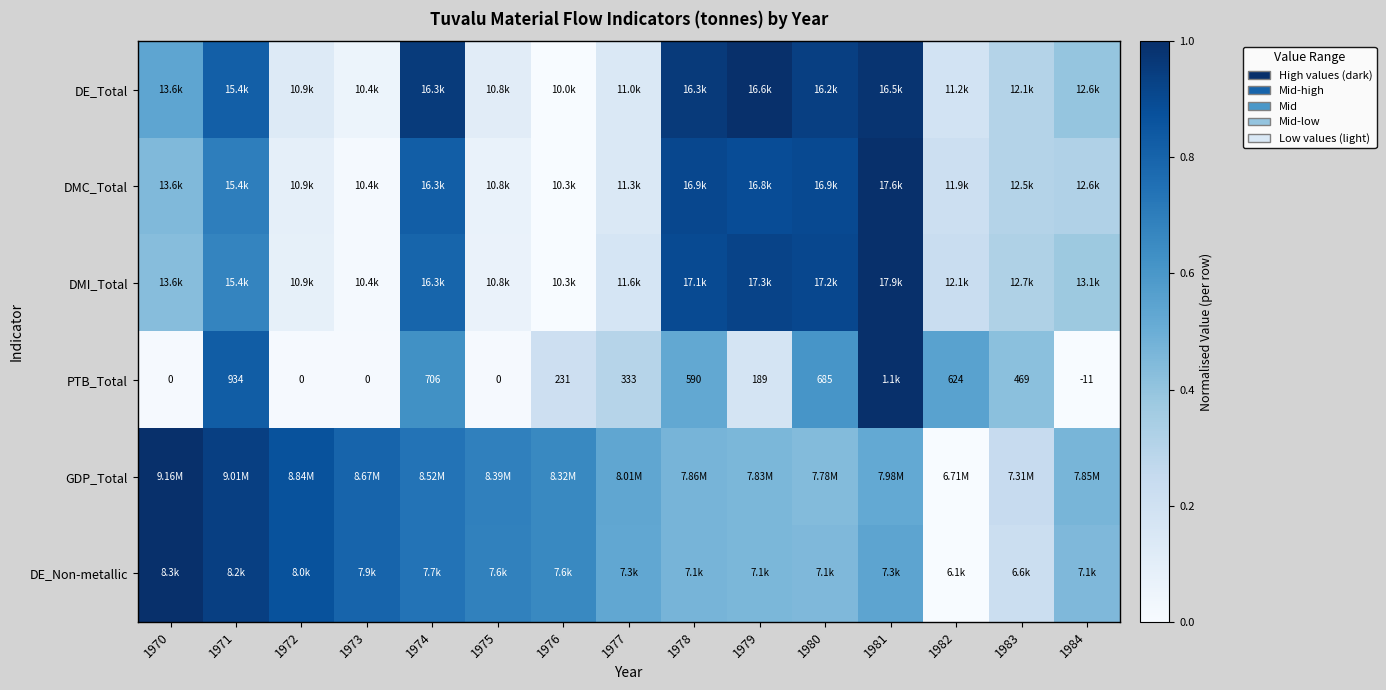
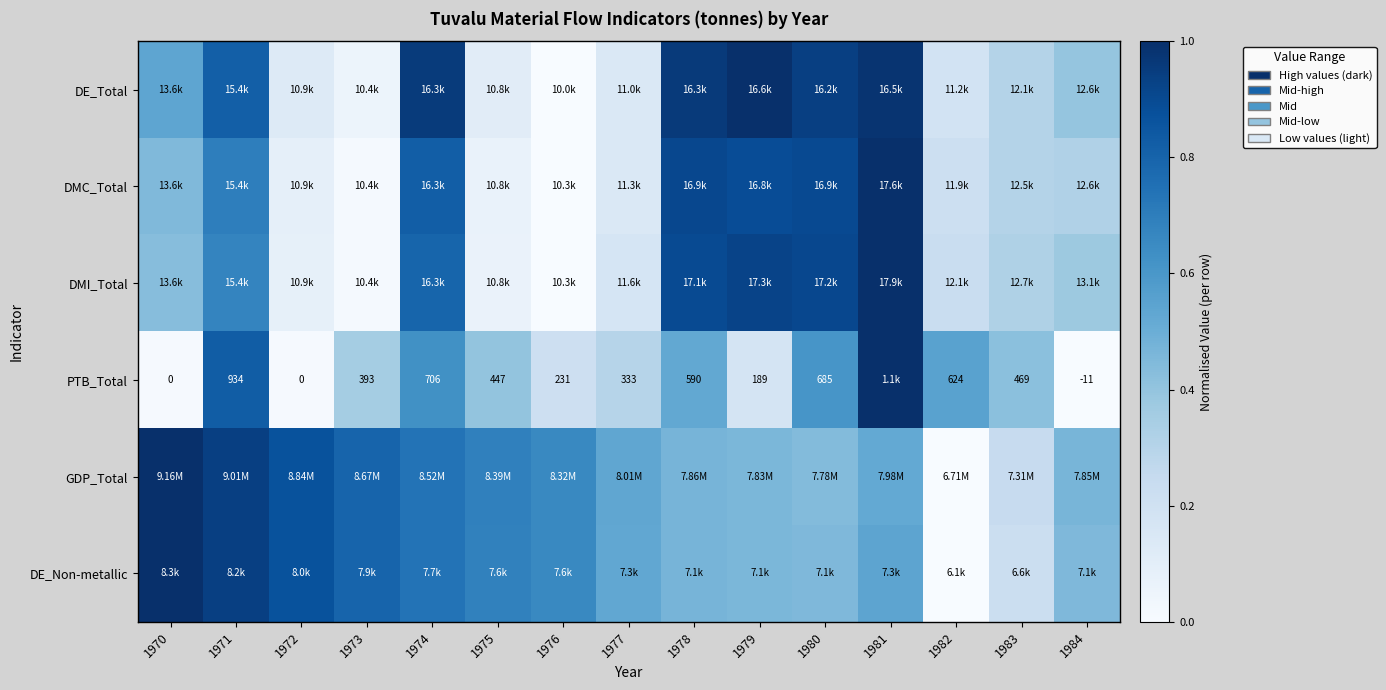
PTB_Total, 1973: 0 -> 393
PTB_Total, 1975: 0 -> 447
